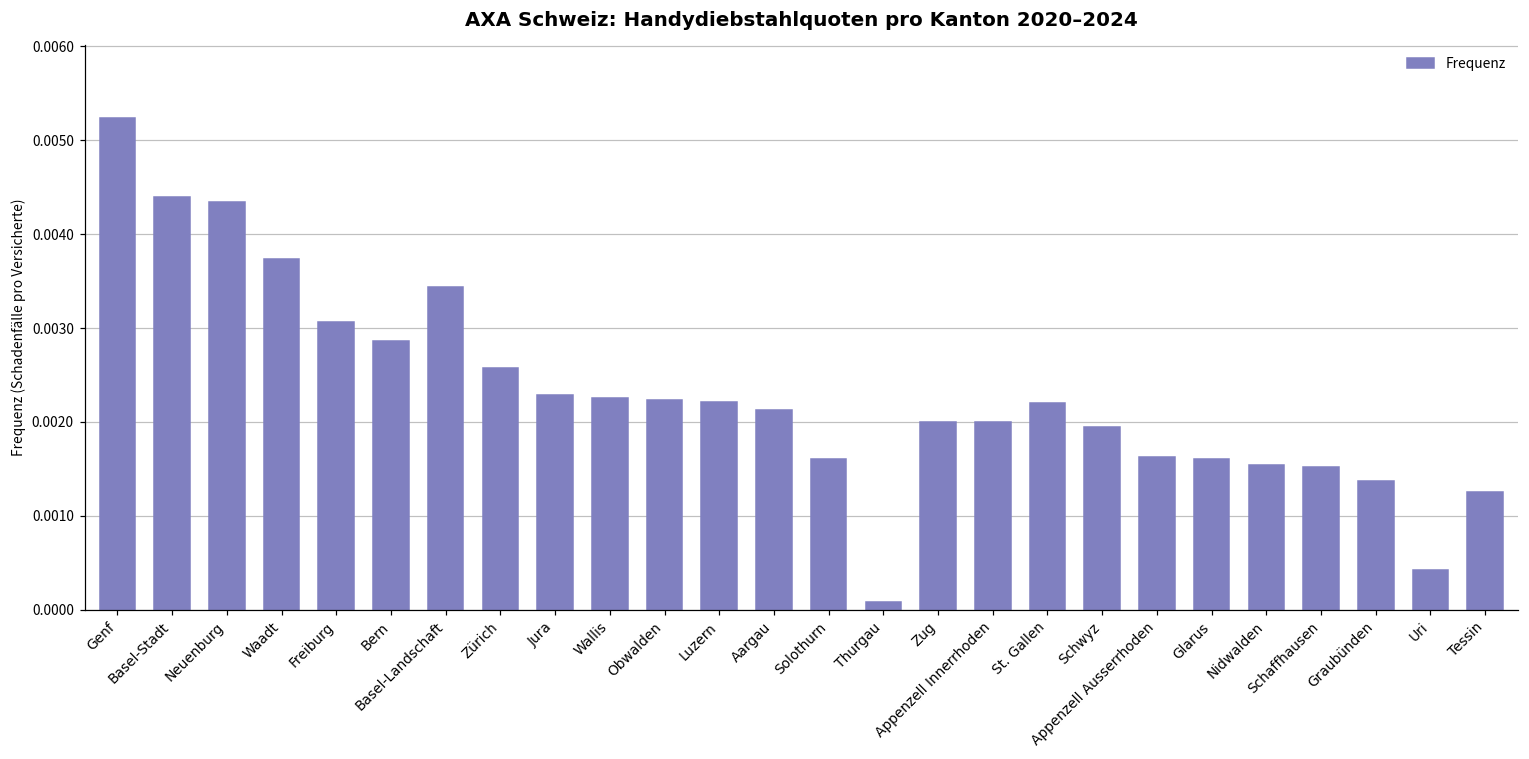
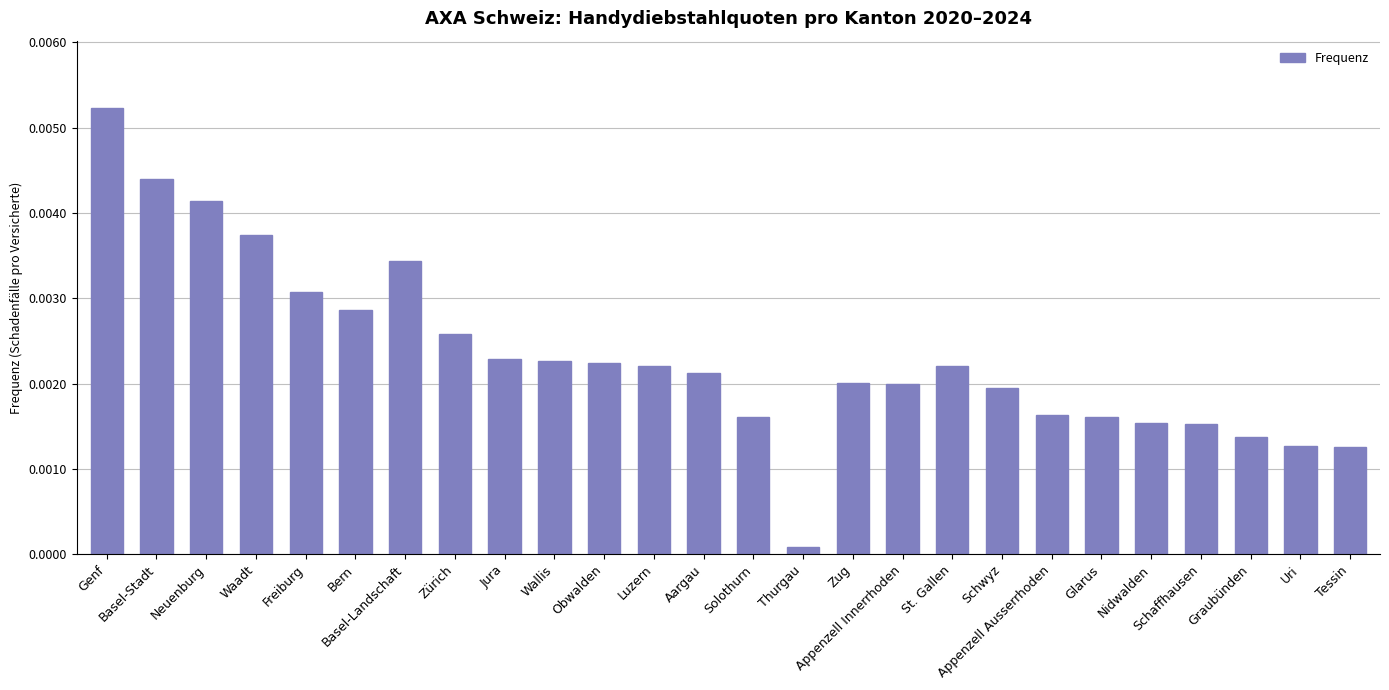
Neuenburg: 0.0043 -> 0.0041
Uri: 0.0004 -> 0.0013
